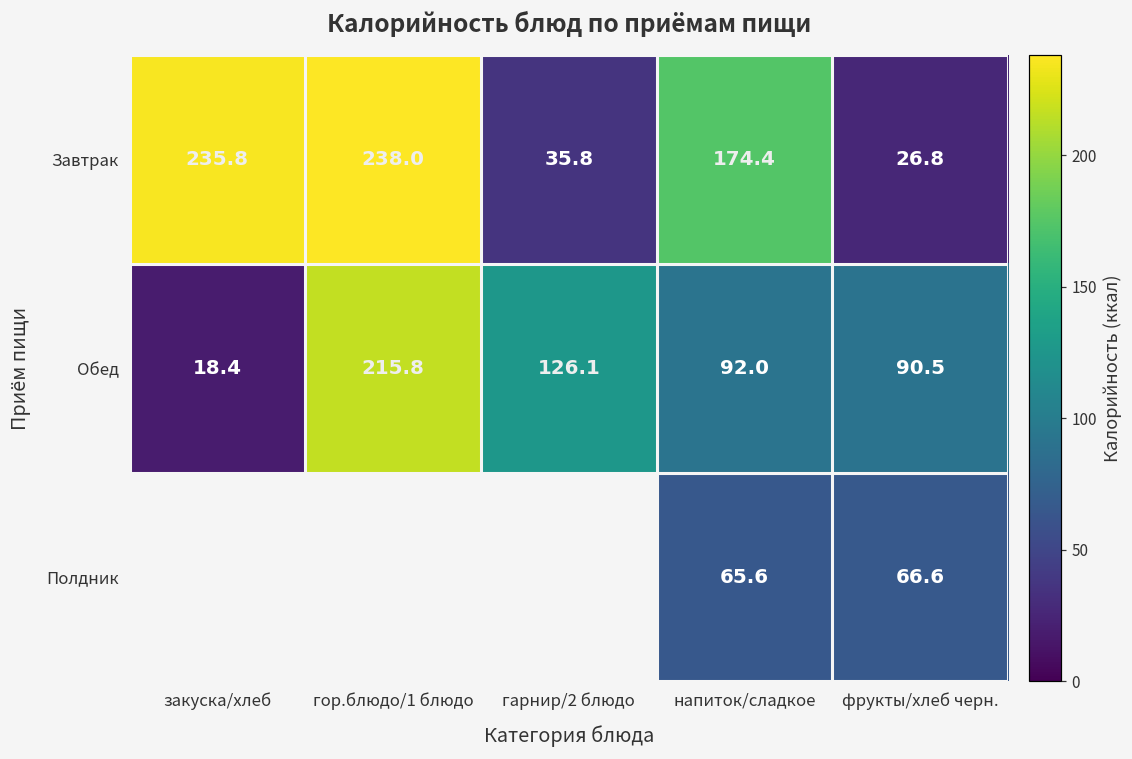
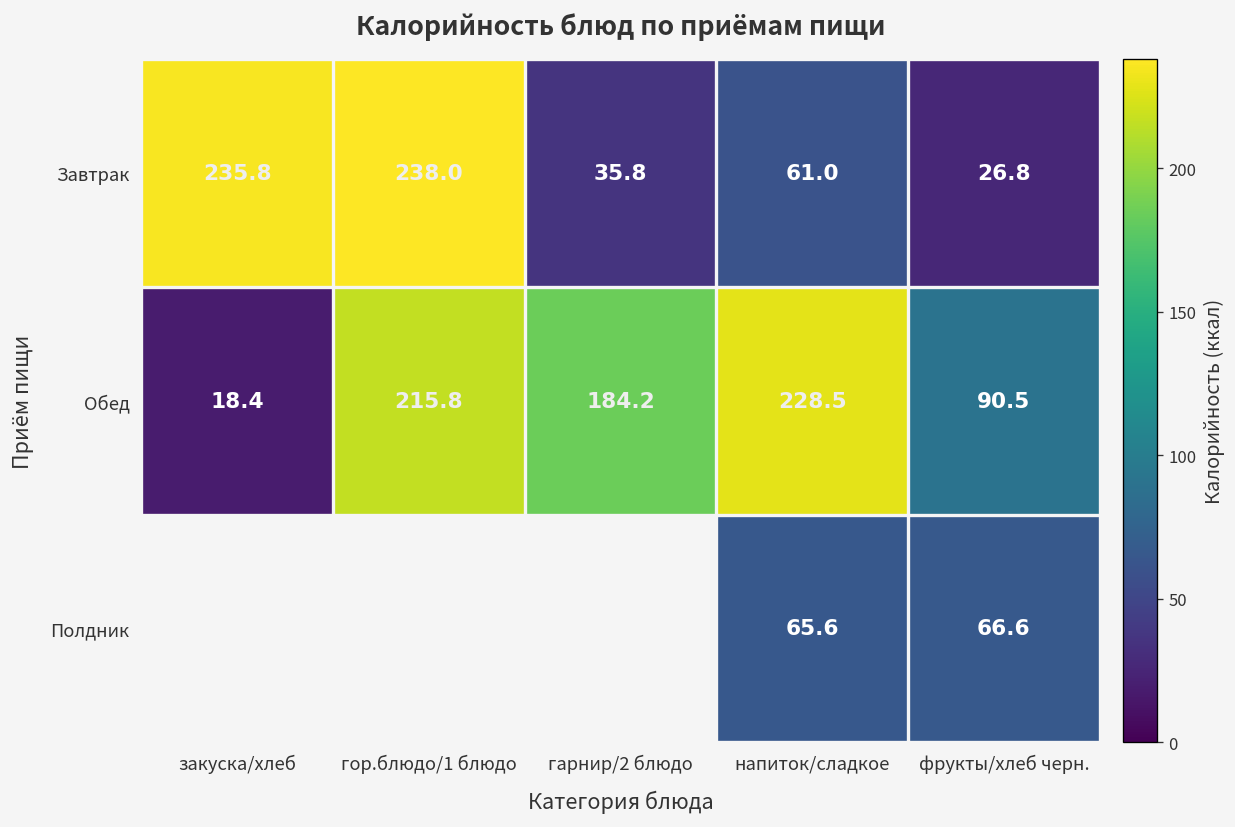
Завтрак, напиток/сладкое: 174.4 -> 61.0
Обед, гарнир/2 блюдо: 126.1 -> 184.2
Обед, напиток/сладкое: 92.0 -> 228.5
